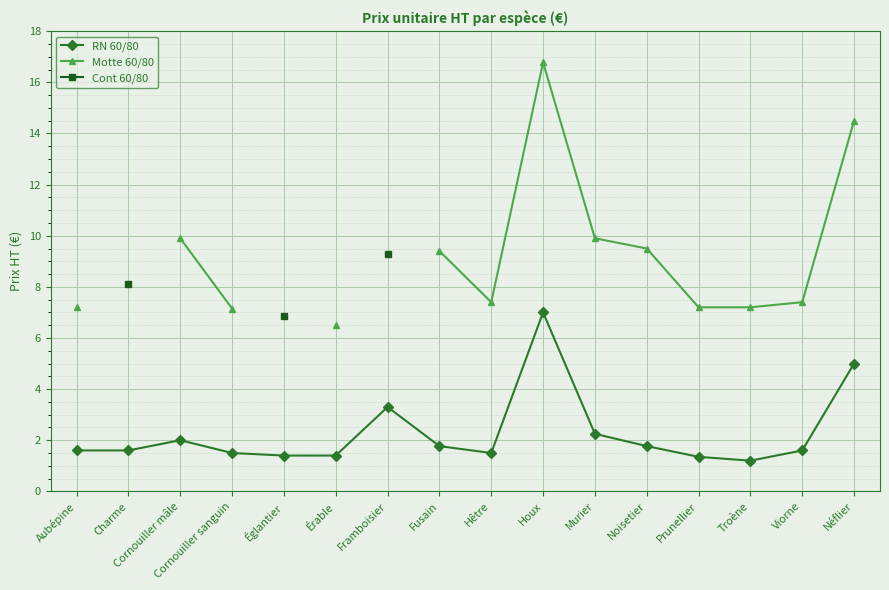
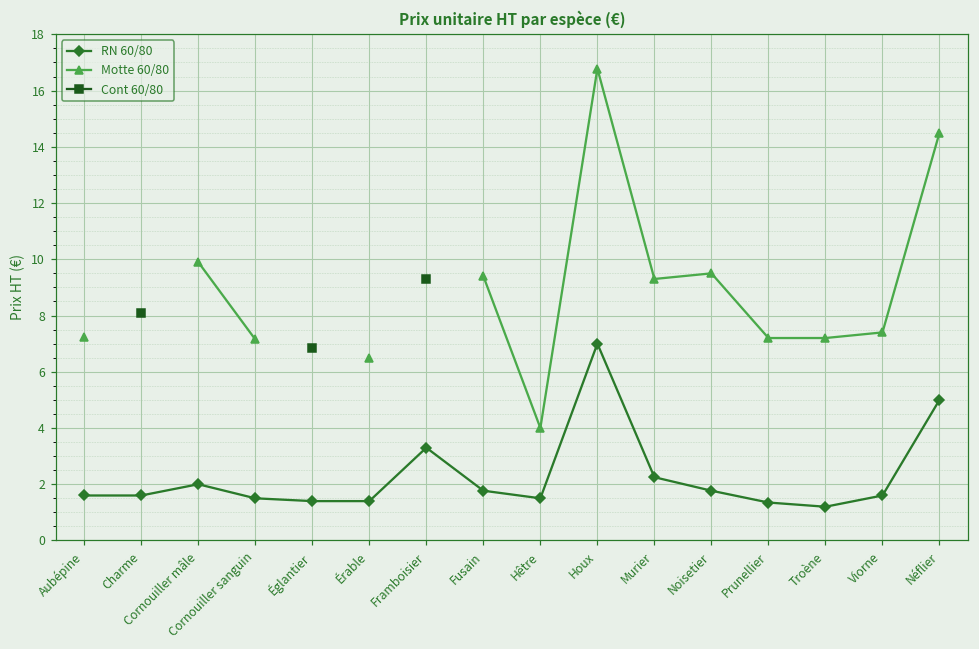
Motte 60/80, Hêtre: 7.4 -> 4.0
Motte 60/80, Murier: 9.9 -> 9.3
